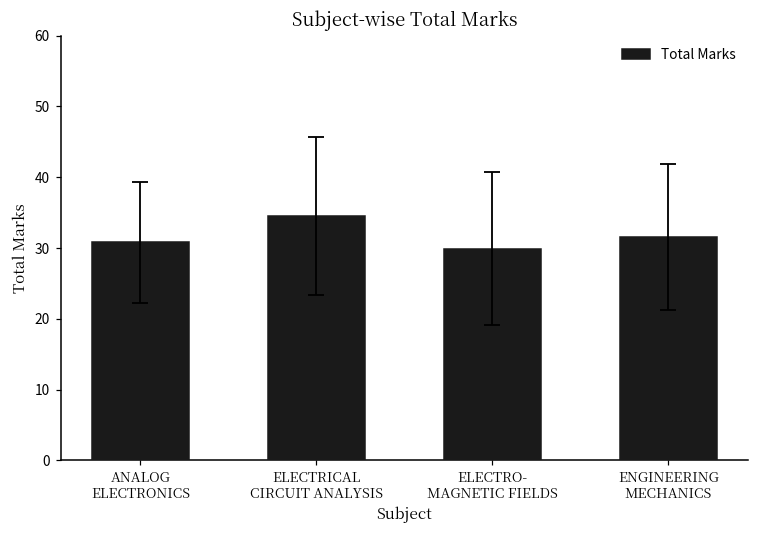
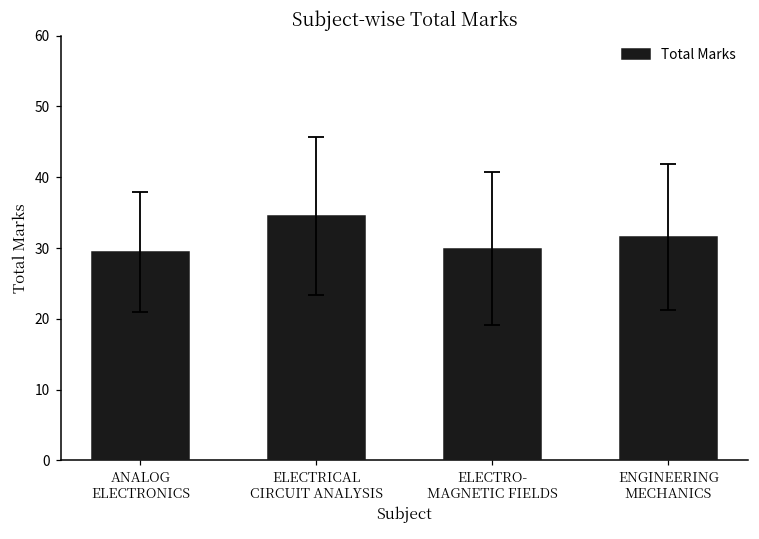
Total Marks, ANALOG ELECTRONICS: 31 -> 29
